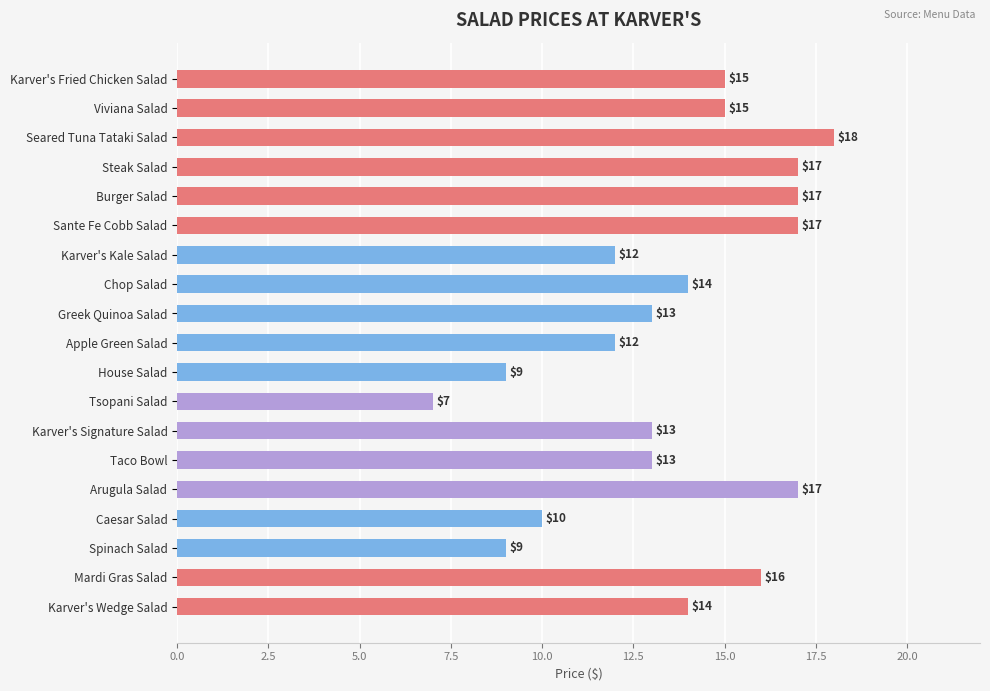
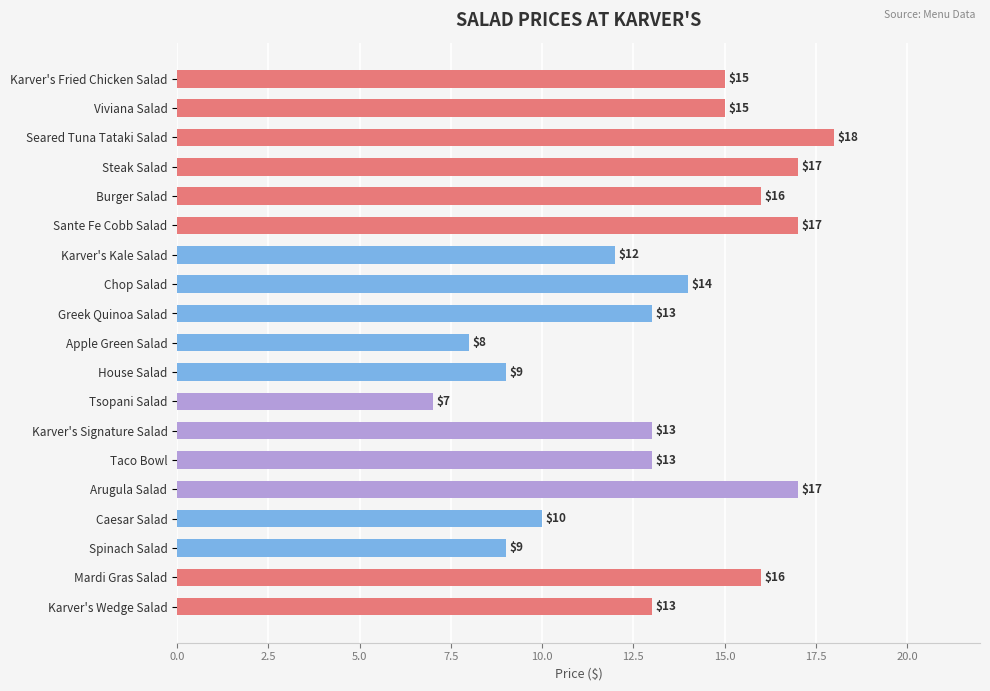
Burger Salad: $17 -> $16
Apple Green Salad: $12 -> $8
Karver's Wedge Salad: $14 -> $13
